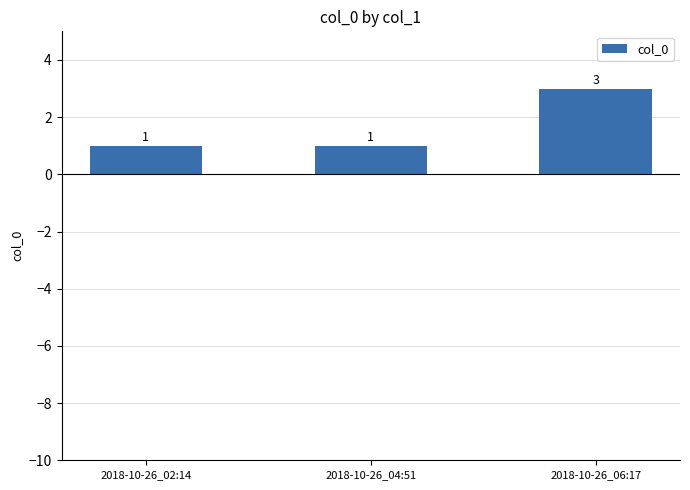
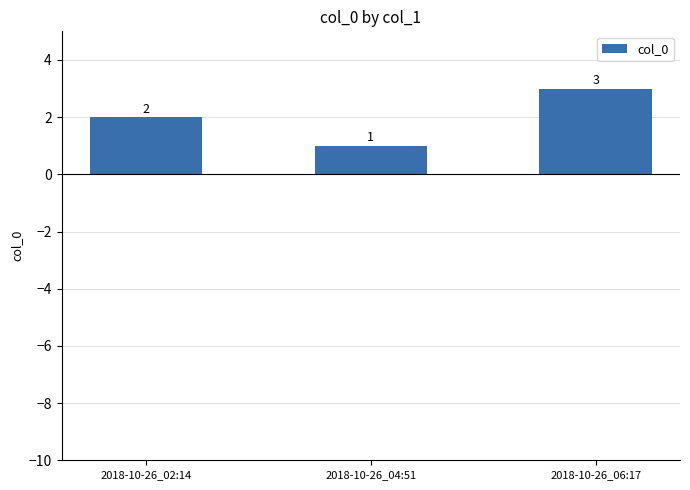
2018-10-26_02:14: 1 -> 2
